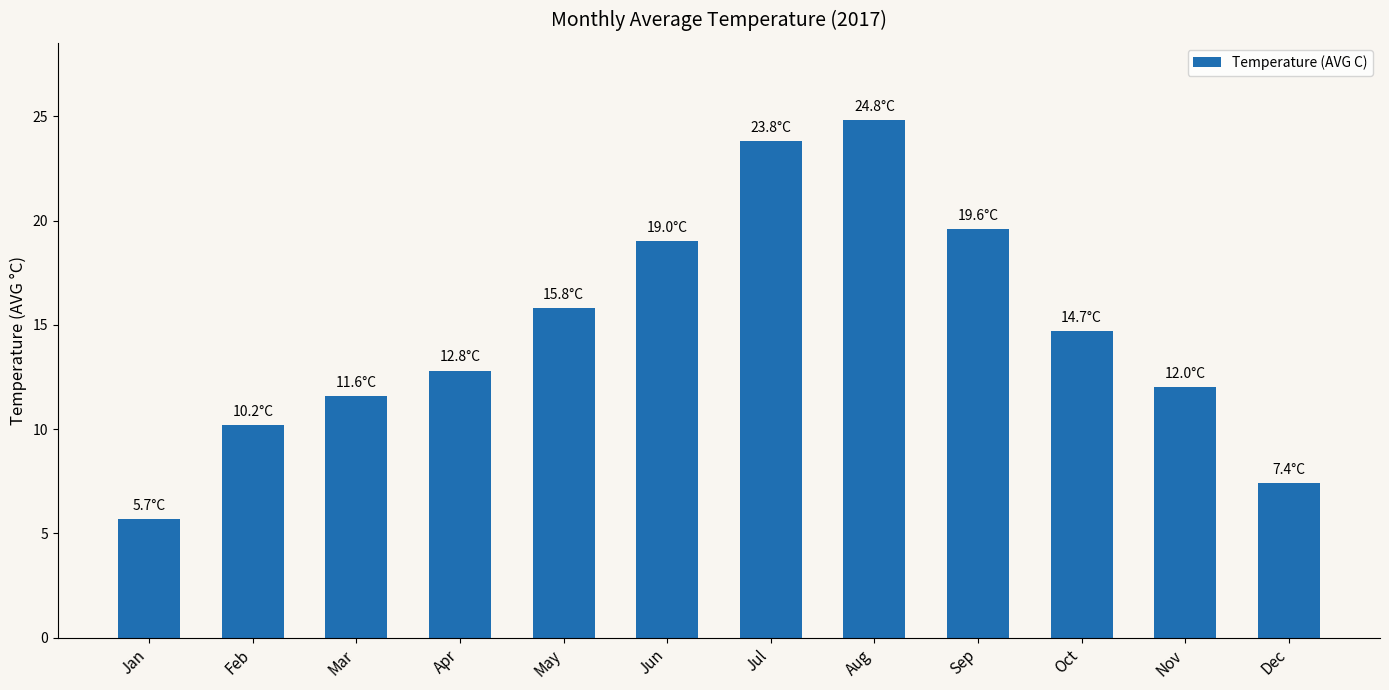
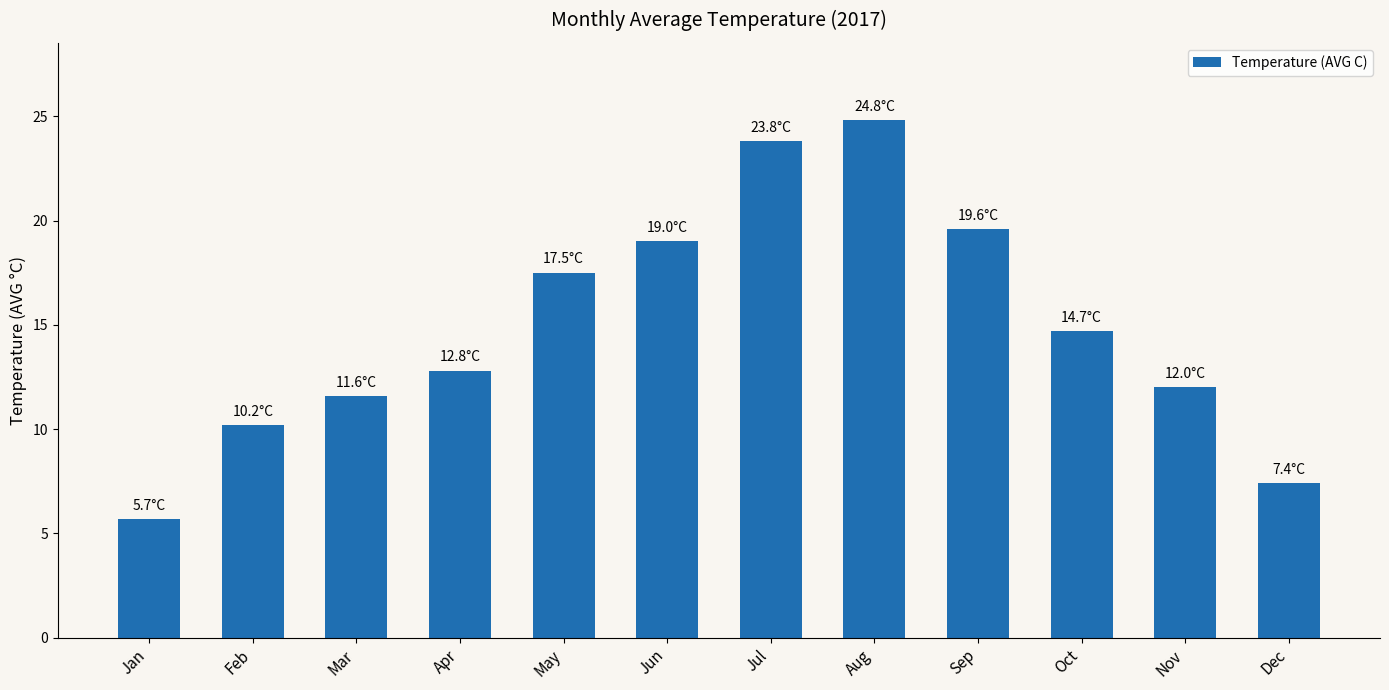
May: 15.8°C -> 17.5°C
